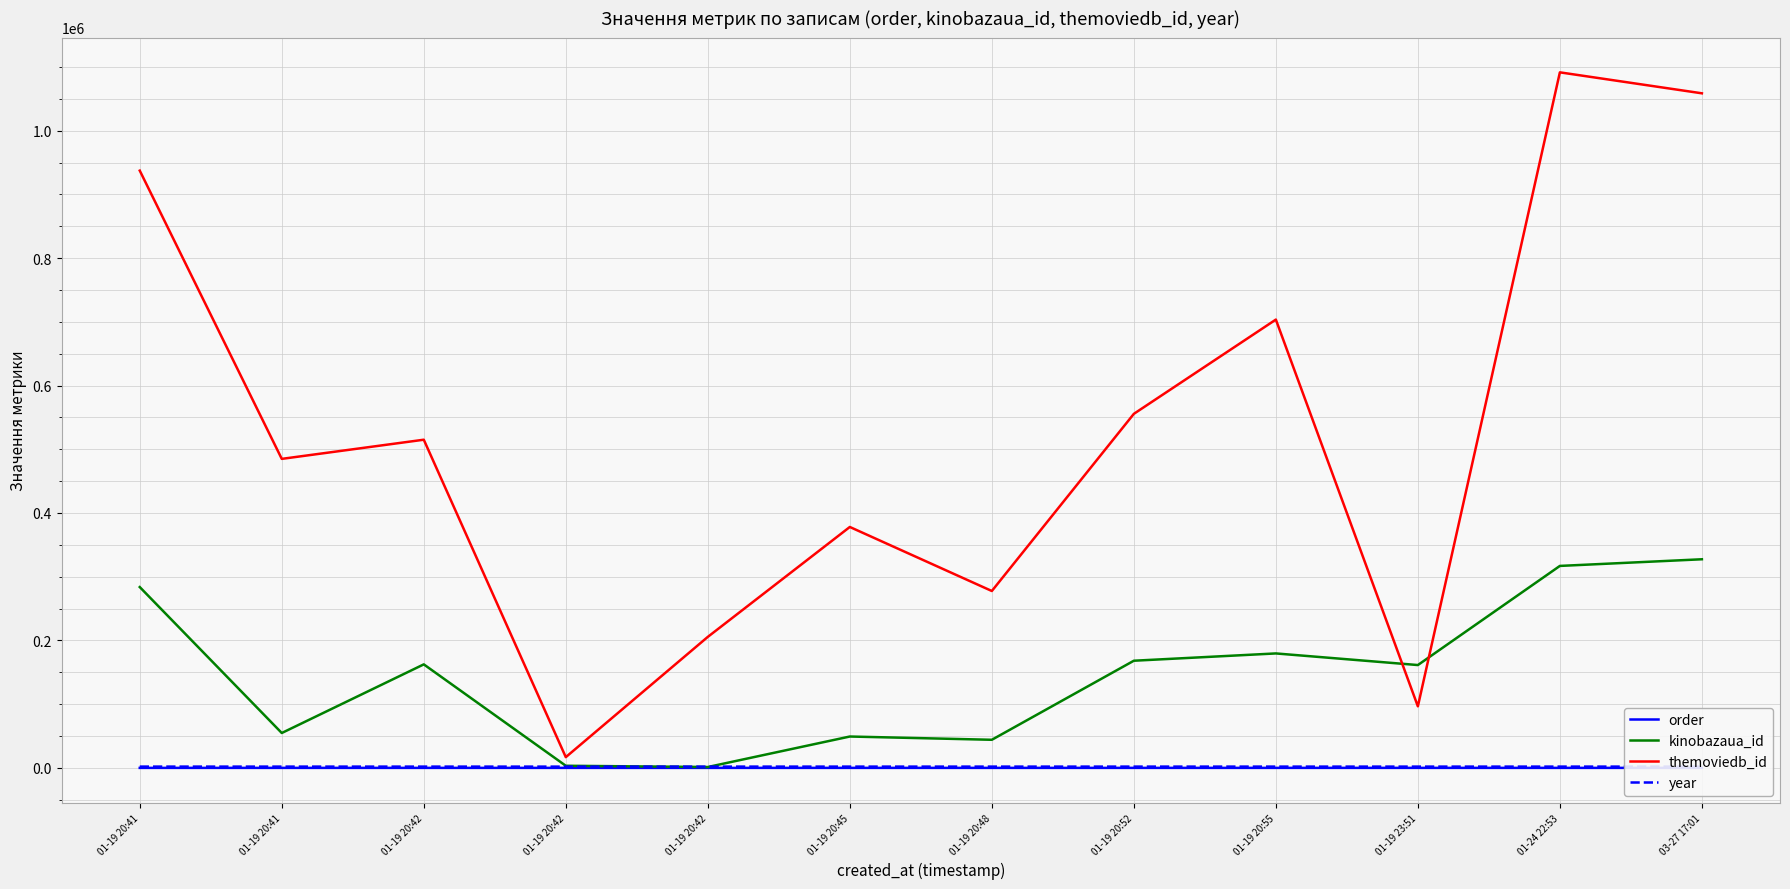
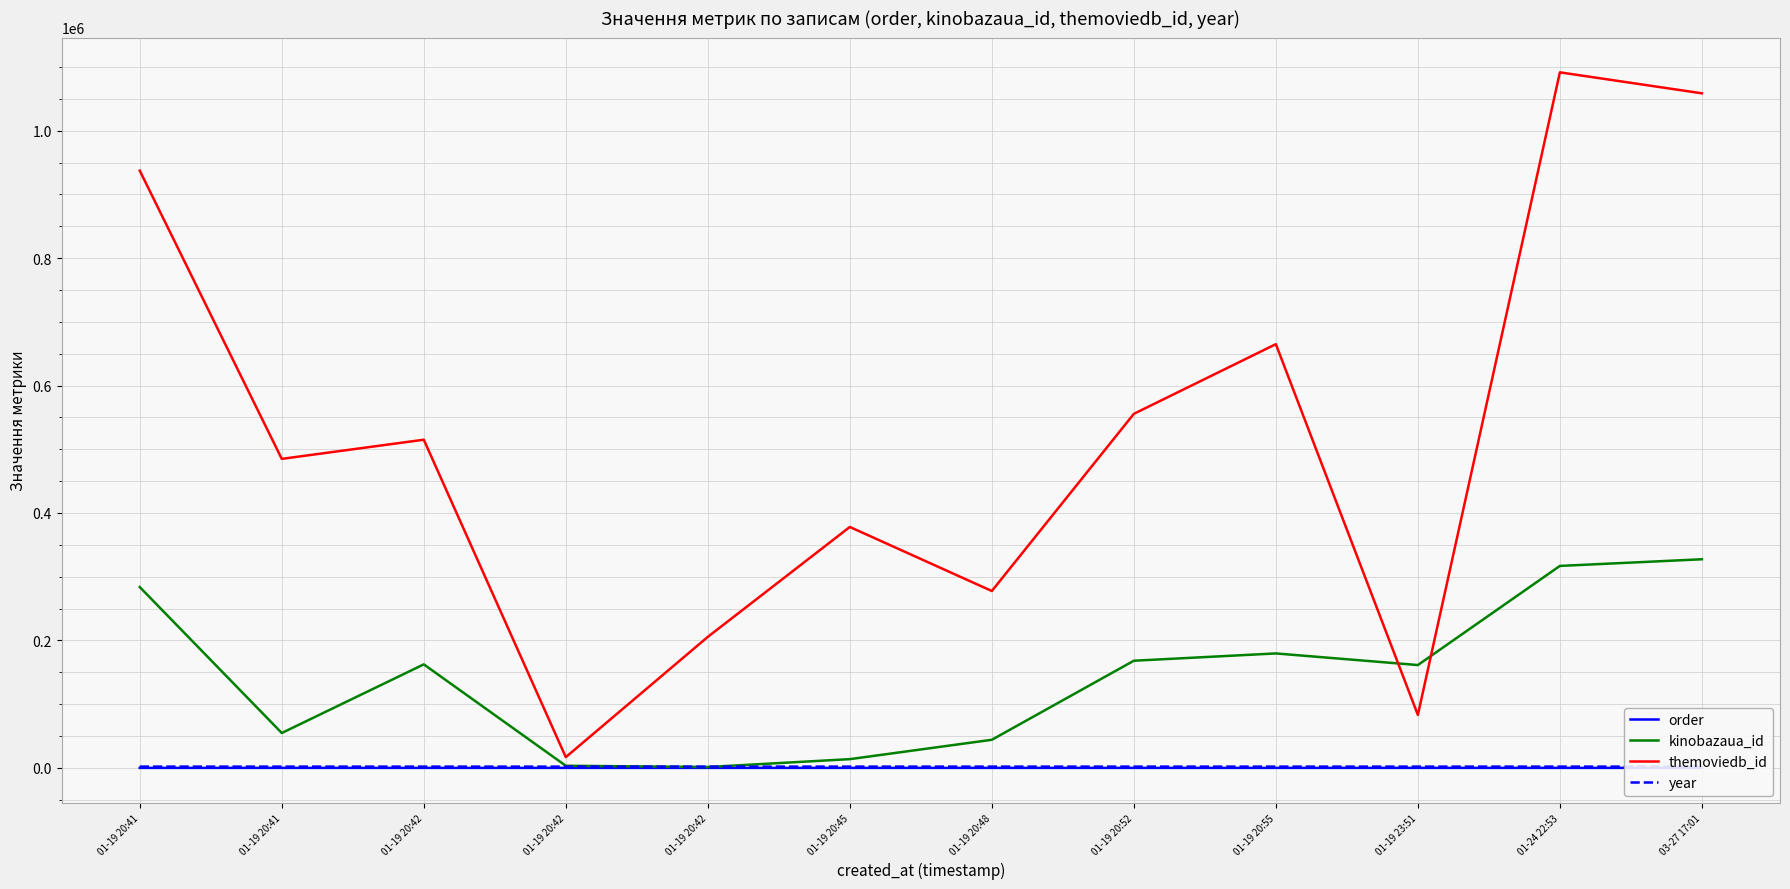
kinobazaua_id, 01-19 20:45: 50000 -> 10000
themoviedb_id, 01-19 20:55: 700000 -> 660000
themoviedb_id, 01-19 23:51: 100000 -> 80000
